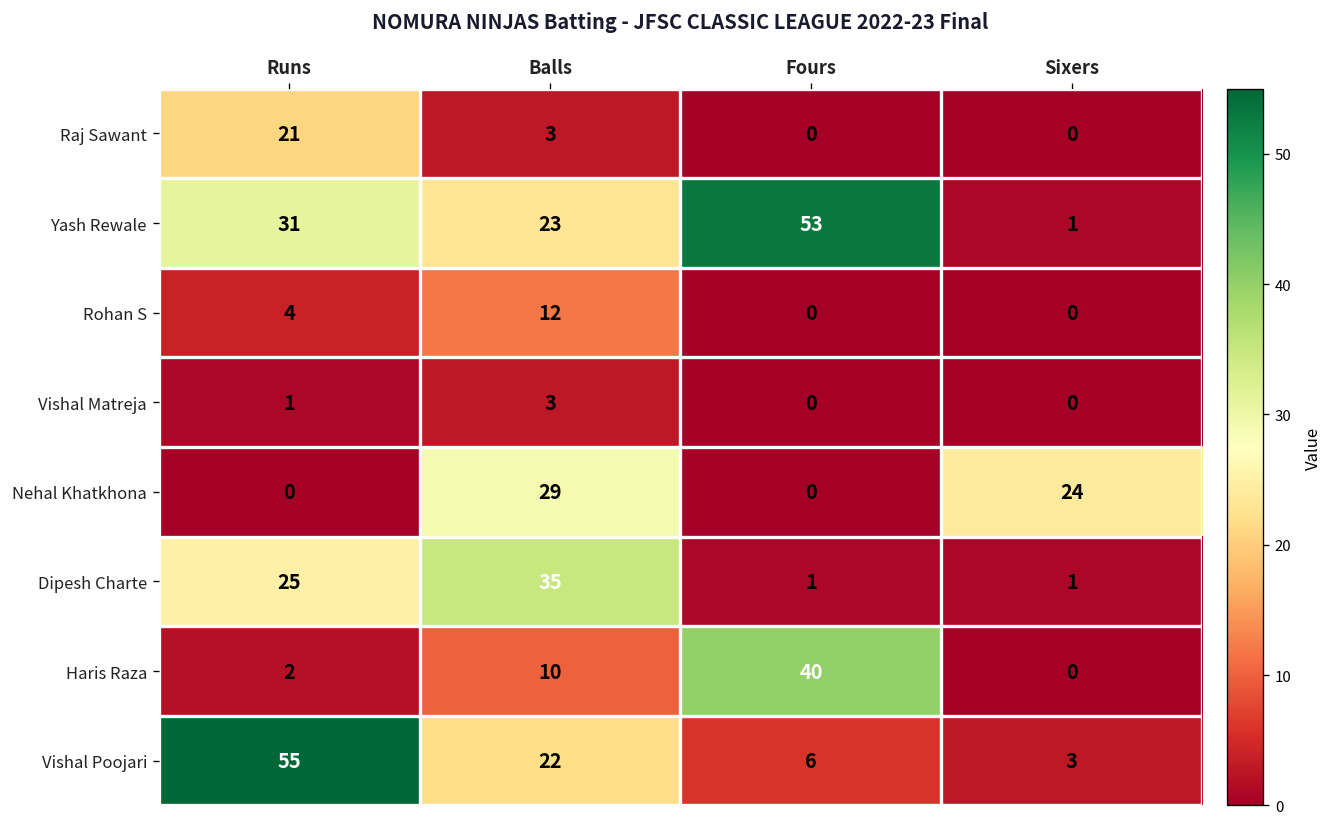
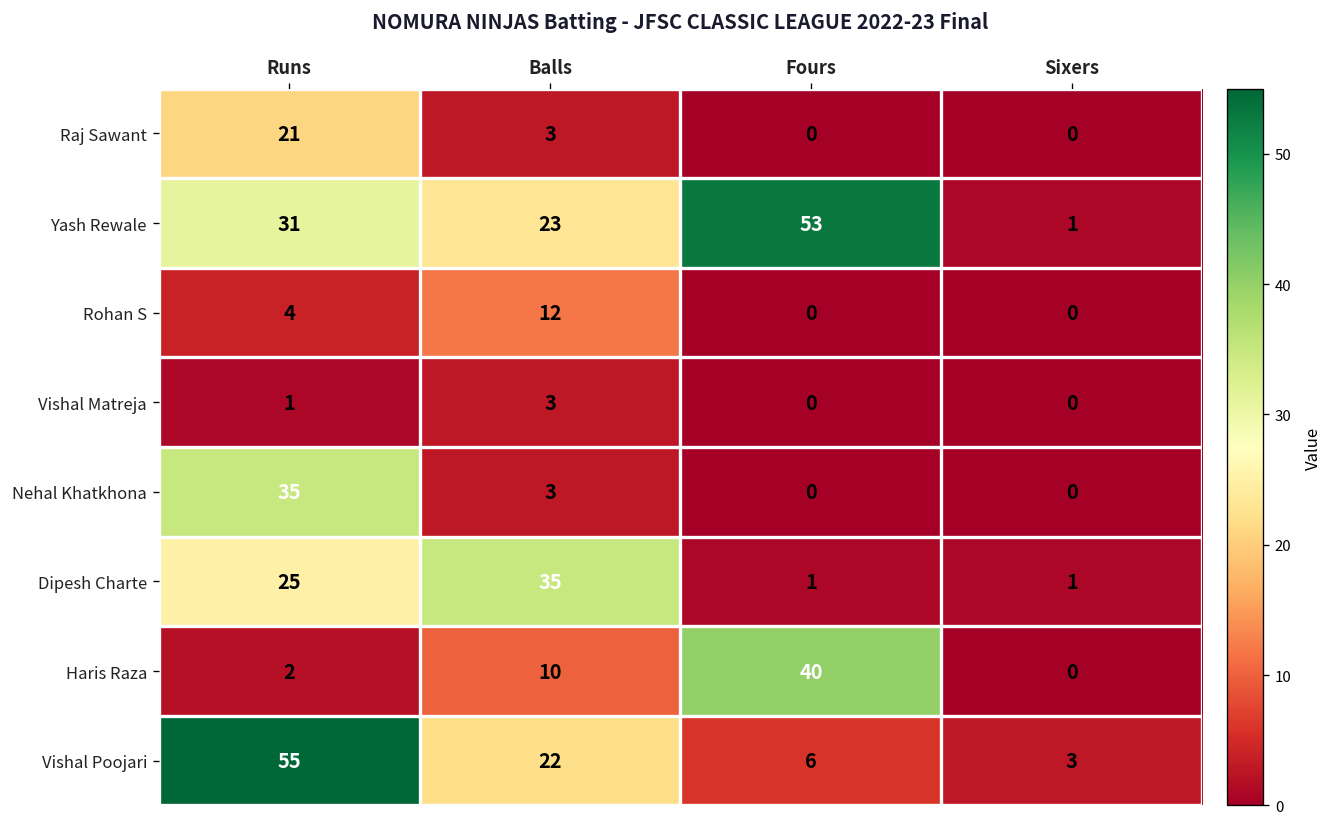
Nehal Khatkhona, Runs: 0 -> 35
Nehal Khatkhona, Balls: 29 -> 3
Nehal Khatkhona, Sixers: 24 -> 0
